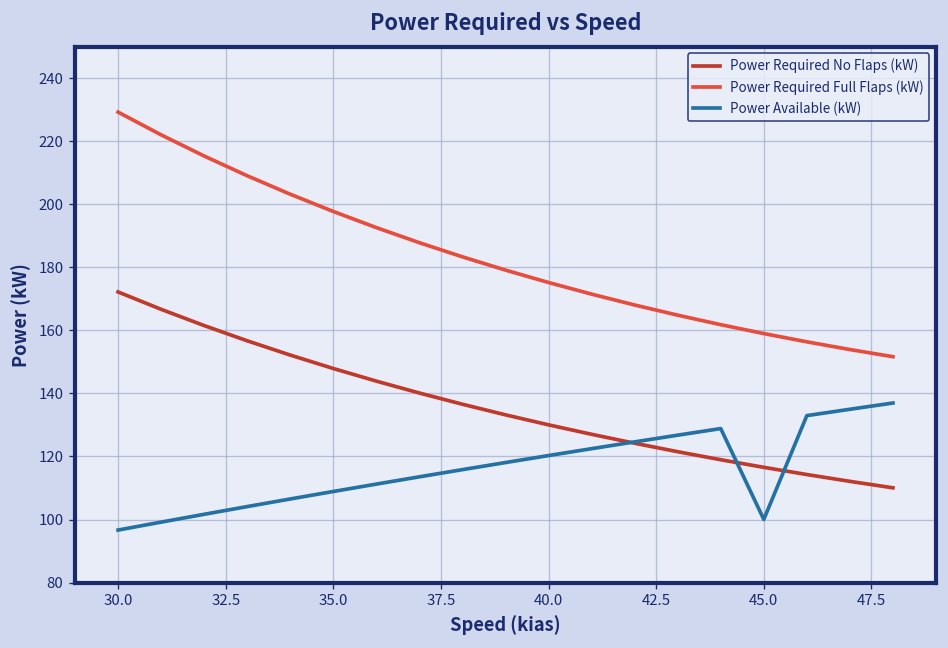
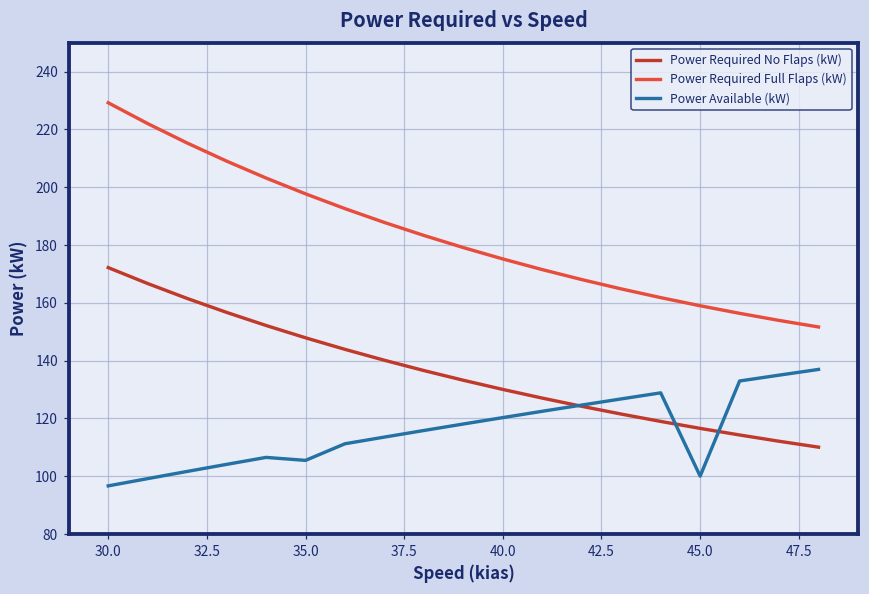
Power Available (kW), 35.0: 109 -> 105
